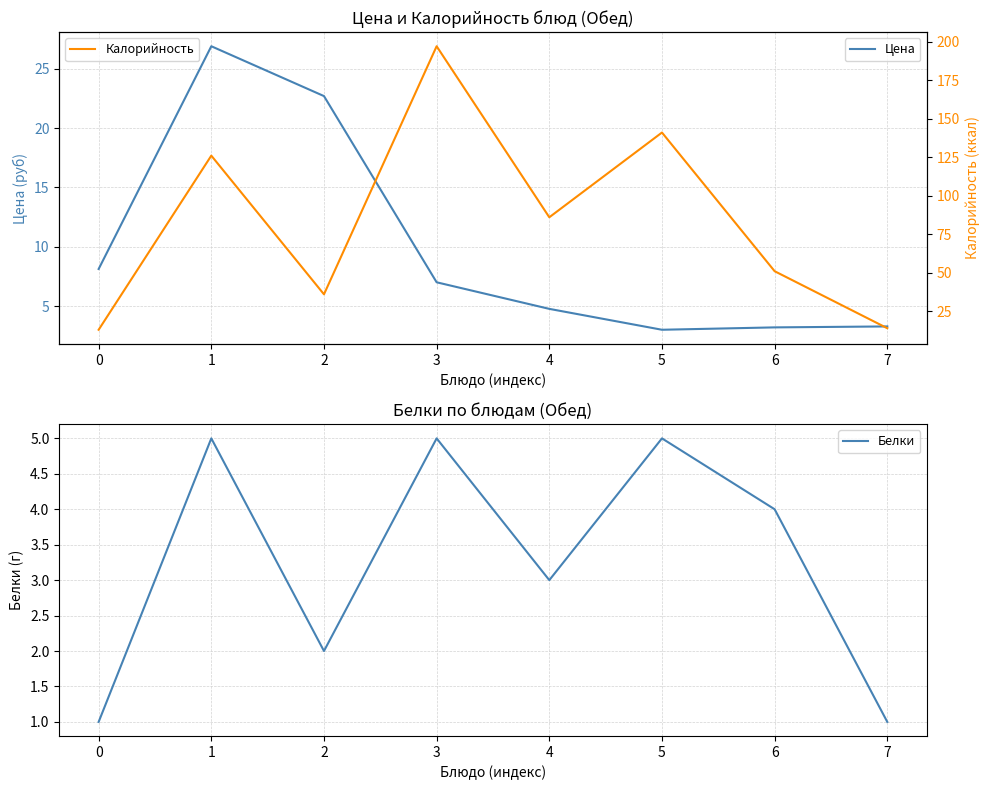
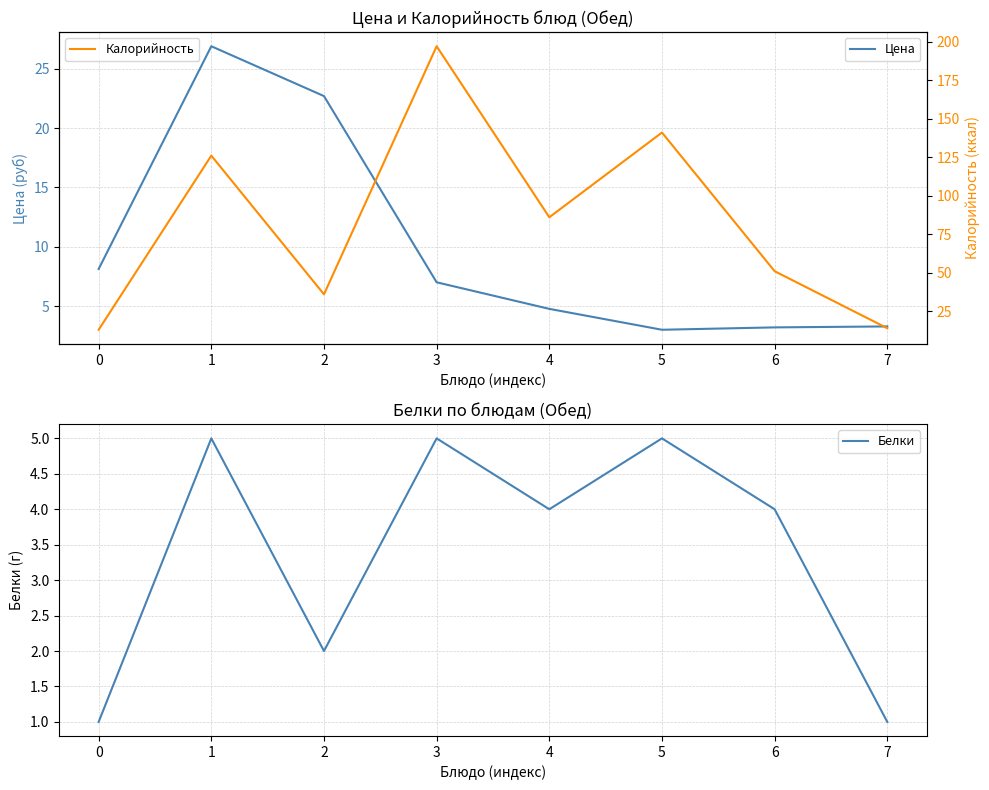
Белки по блюдам (Обед), 4: 3 -> 4
